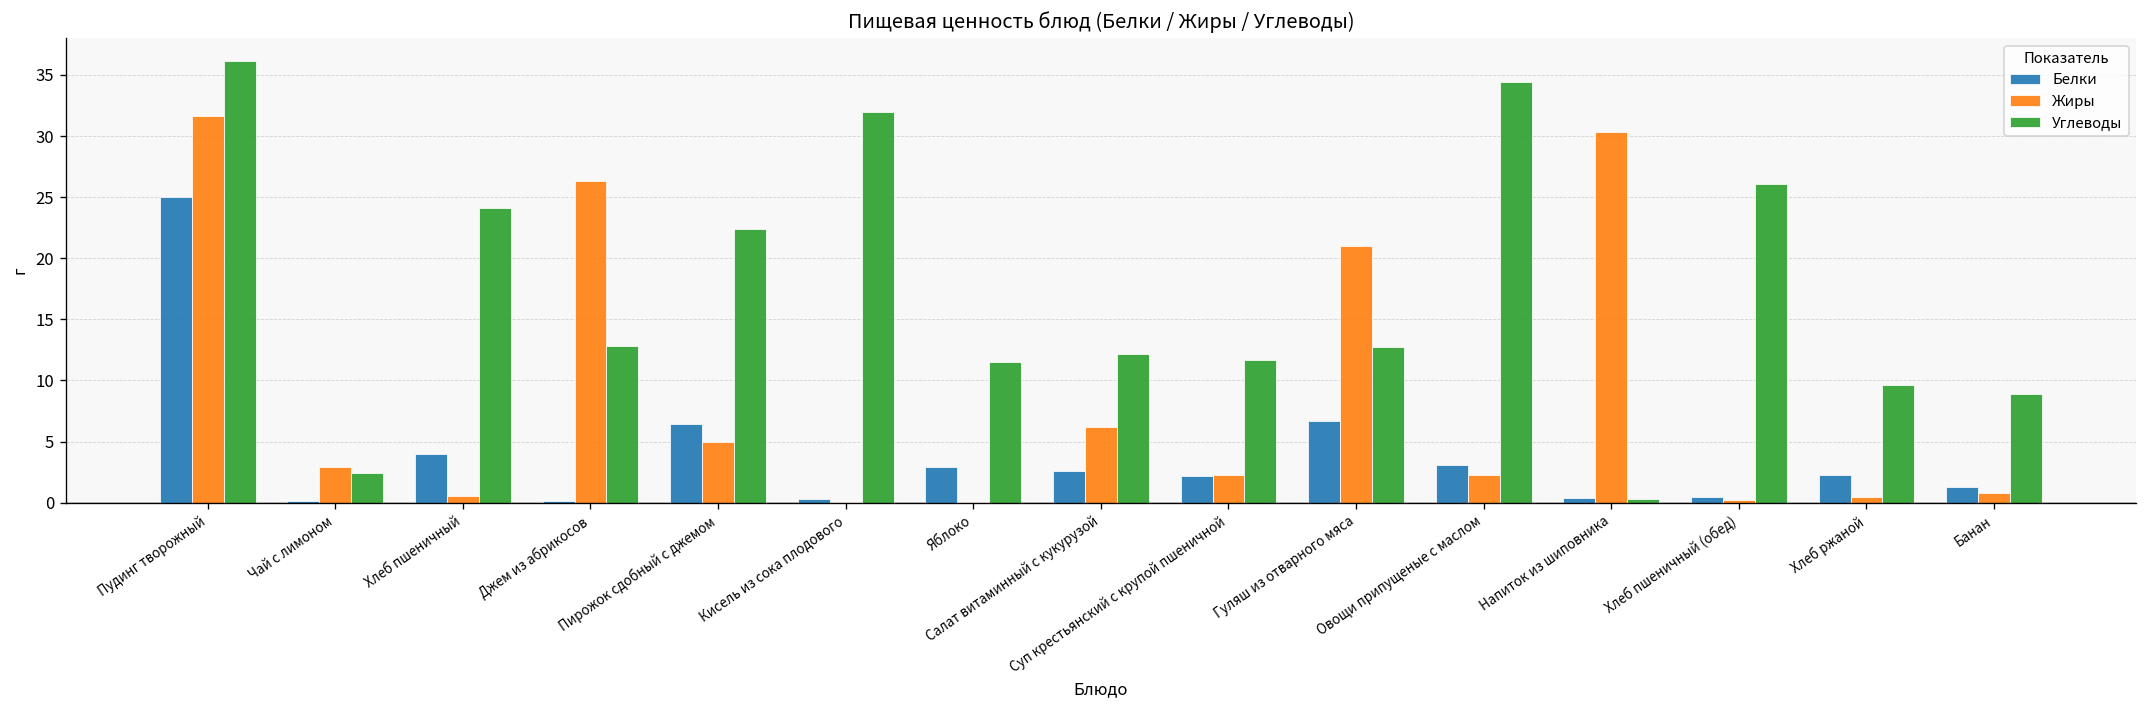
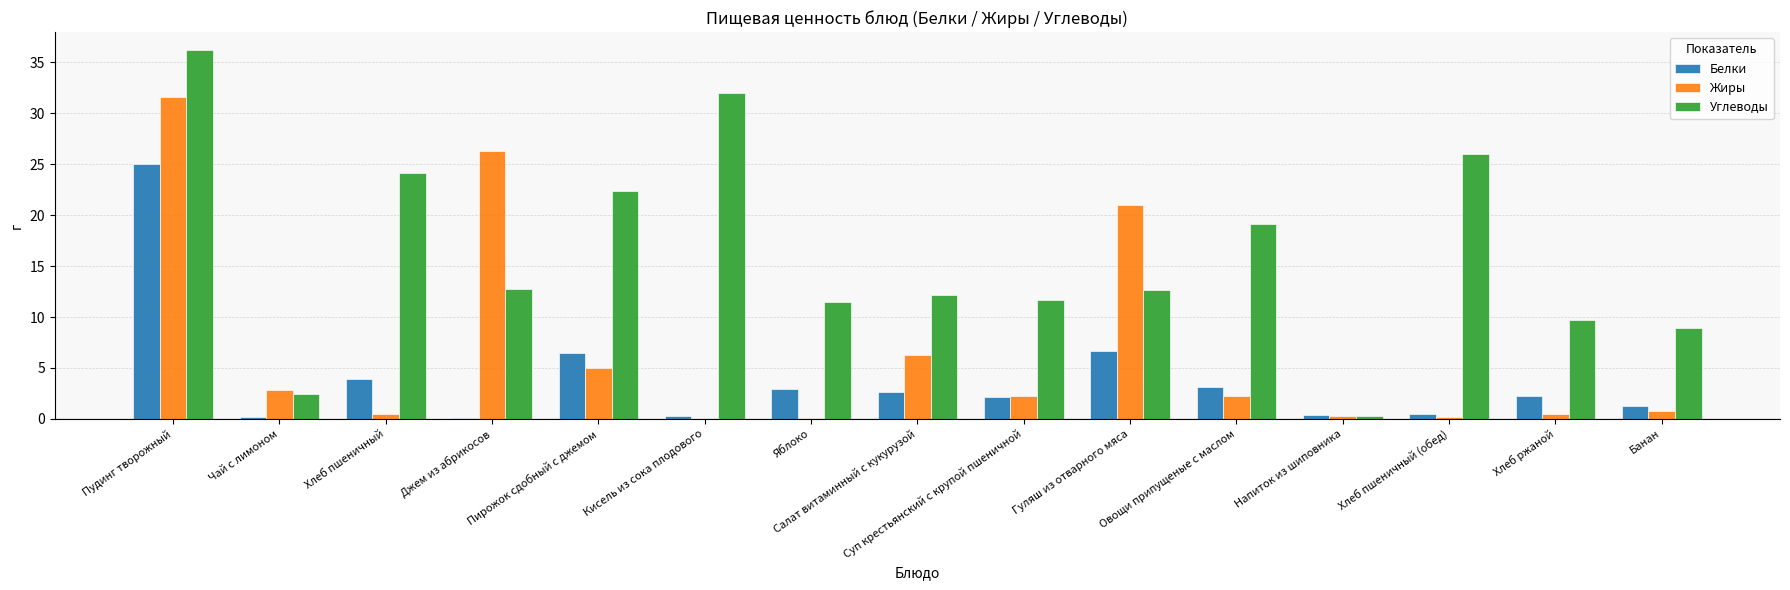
Углеводы, Овощи припущеные с маслом: 34.4 -> 19.1
Жиры, Напиток из шиповника: 30.3 -> 0.3
